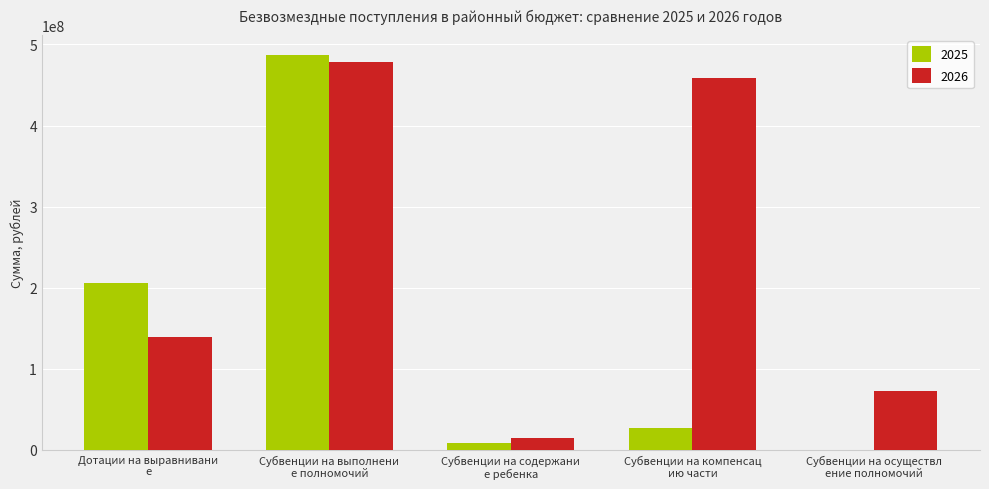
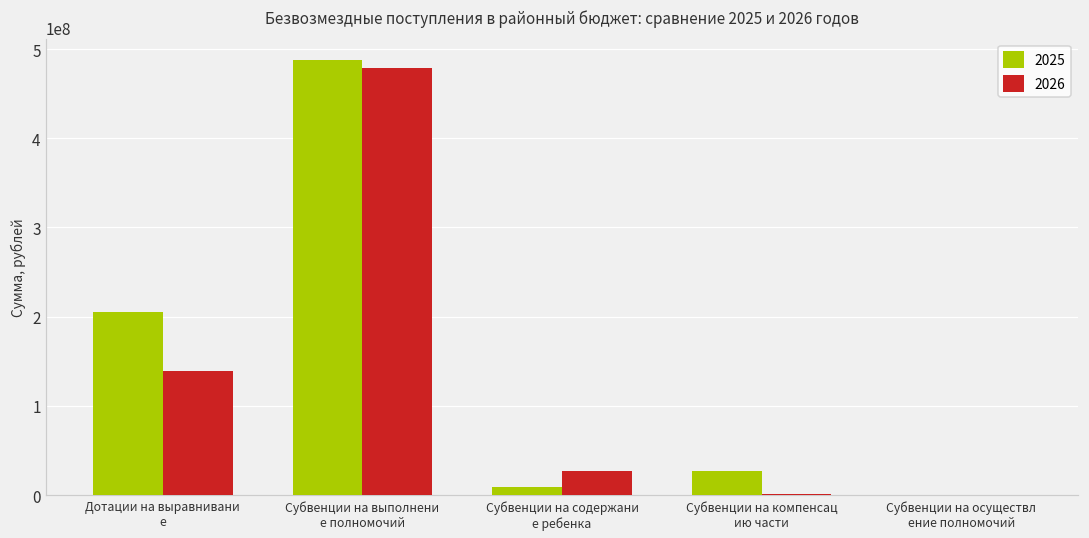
2026, Субвенции на содержани е ребенка: 10000000 -> 30000000
2026, Субвенции на компенсац ию части: 460000000 -> 0
2026, Субвенции на осуществл ение полномочий: 70000000 -> 0
